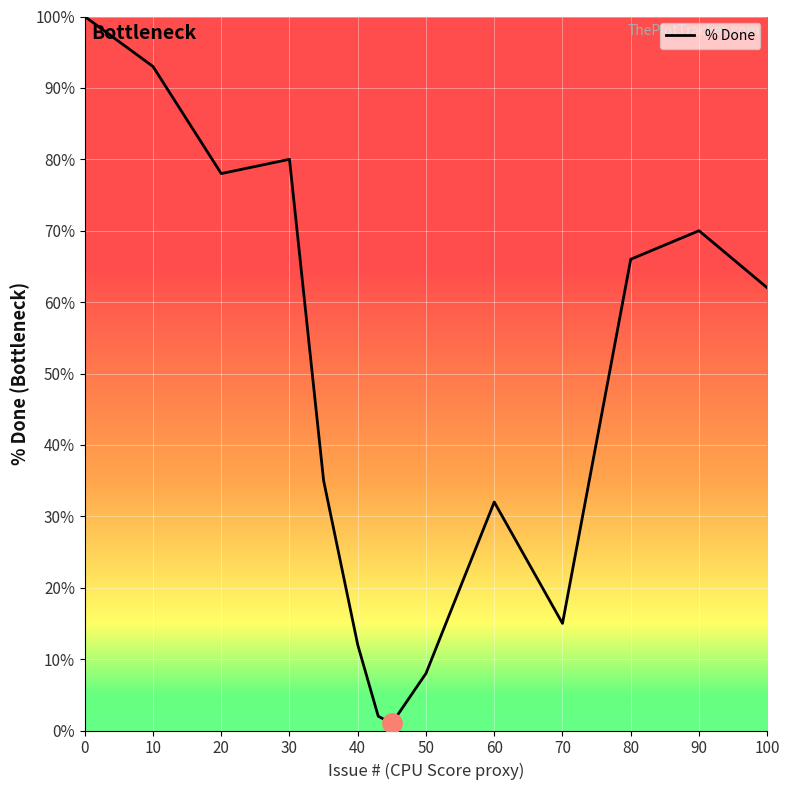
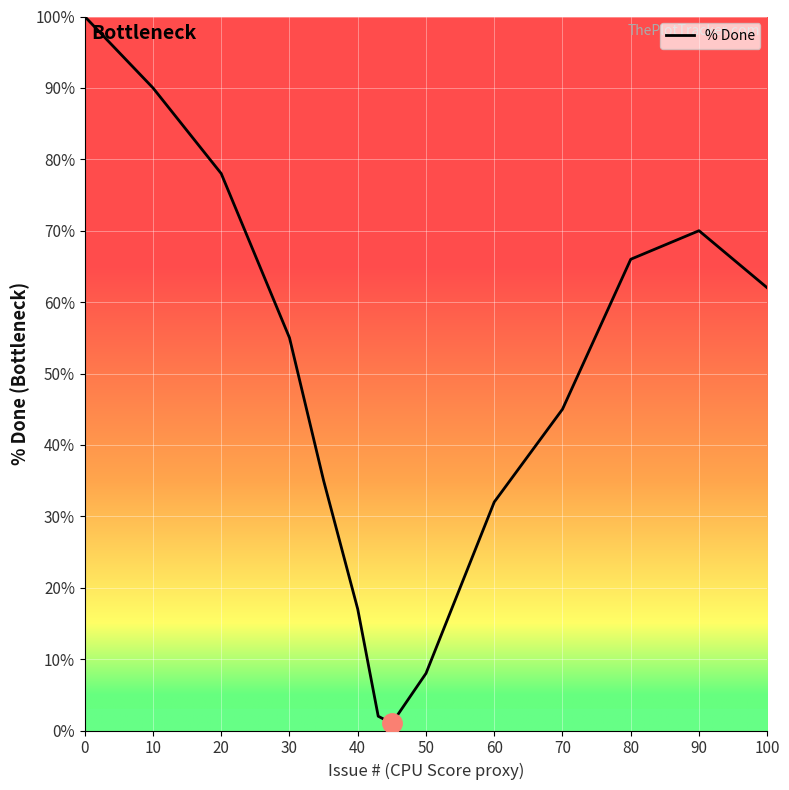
% Done, 10: 93% -> 90%
% Done, 30: 80% -> 55%
% Done, 40: 12% -> 17%
% Done, 70: 15% -> 45%
